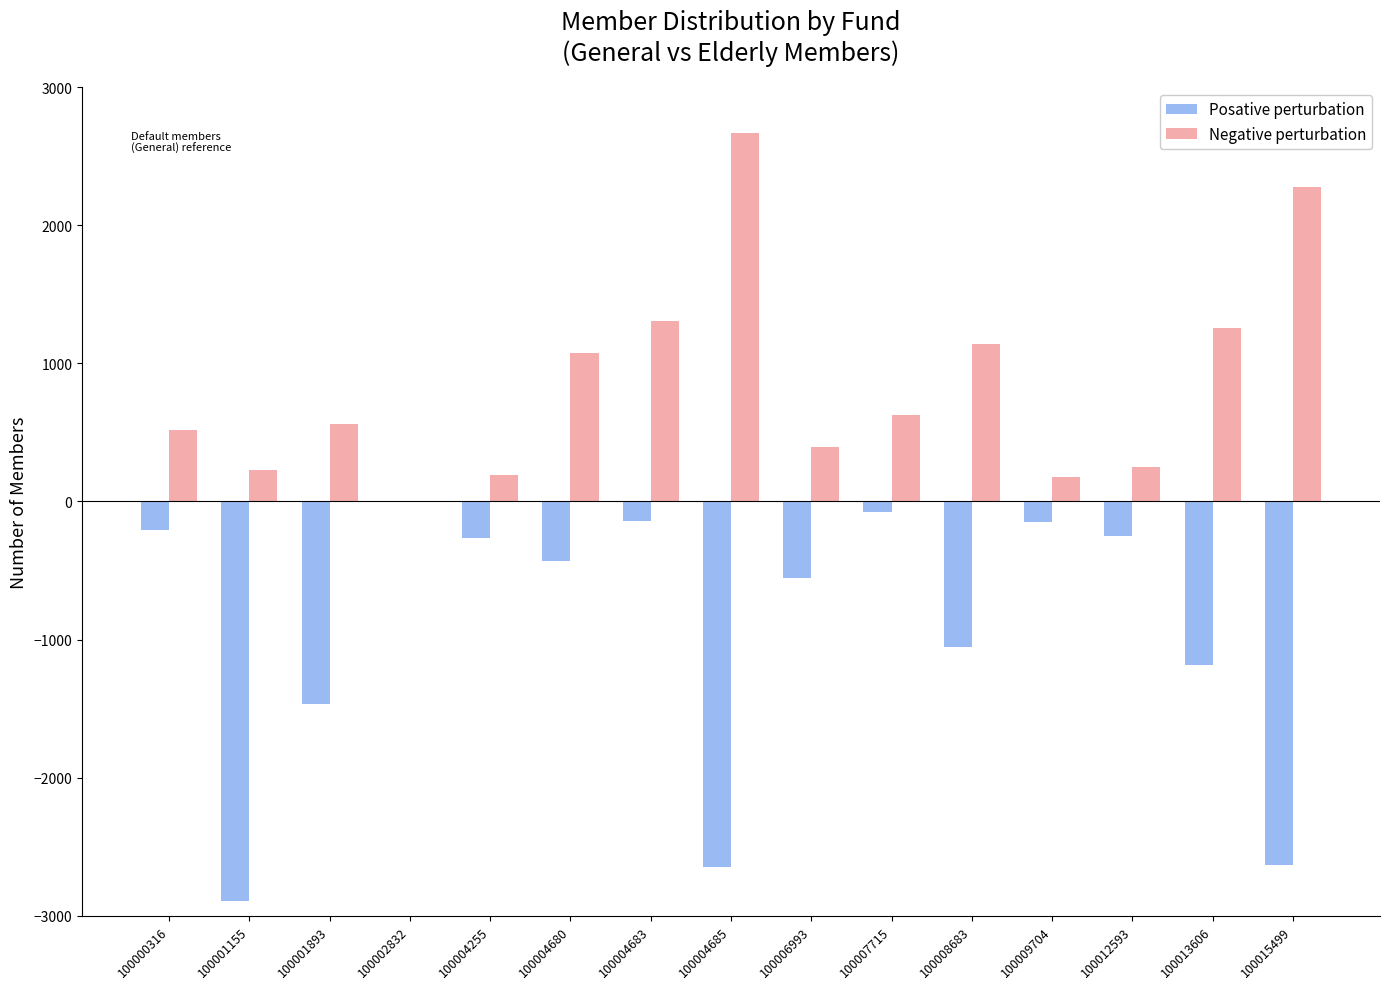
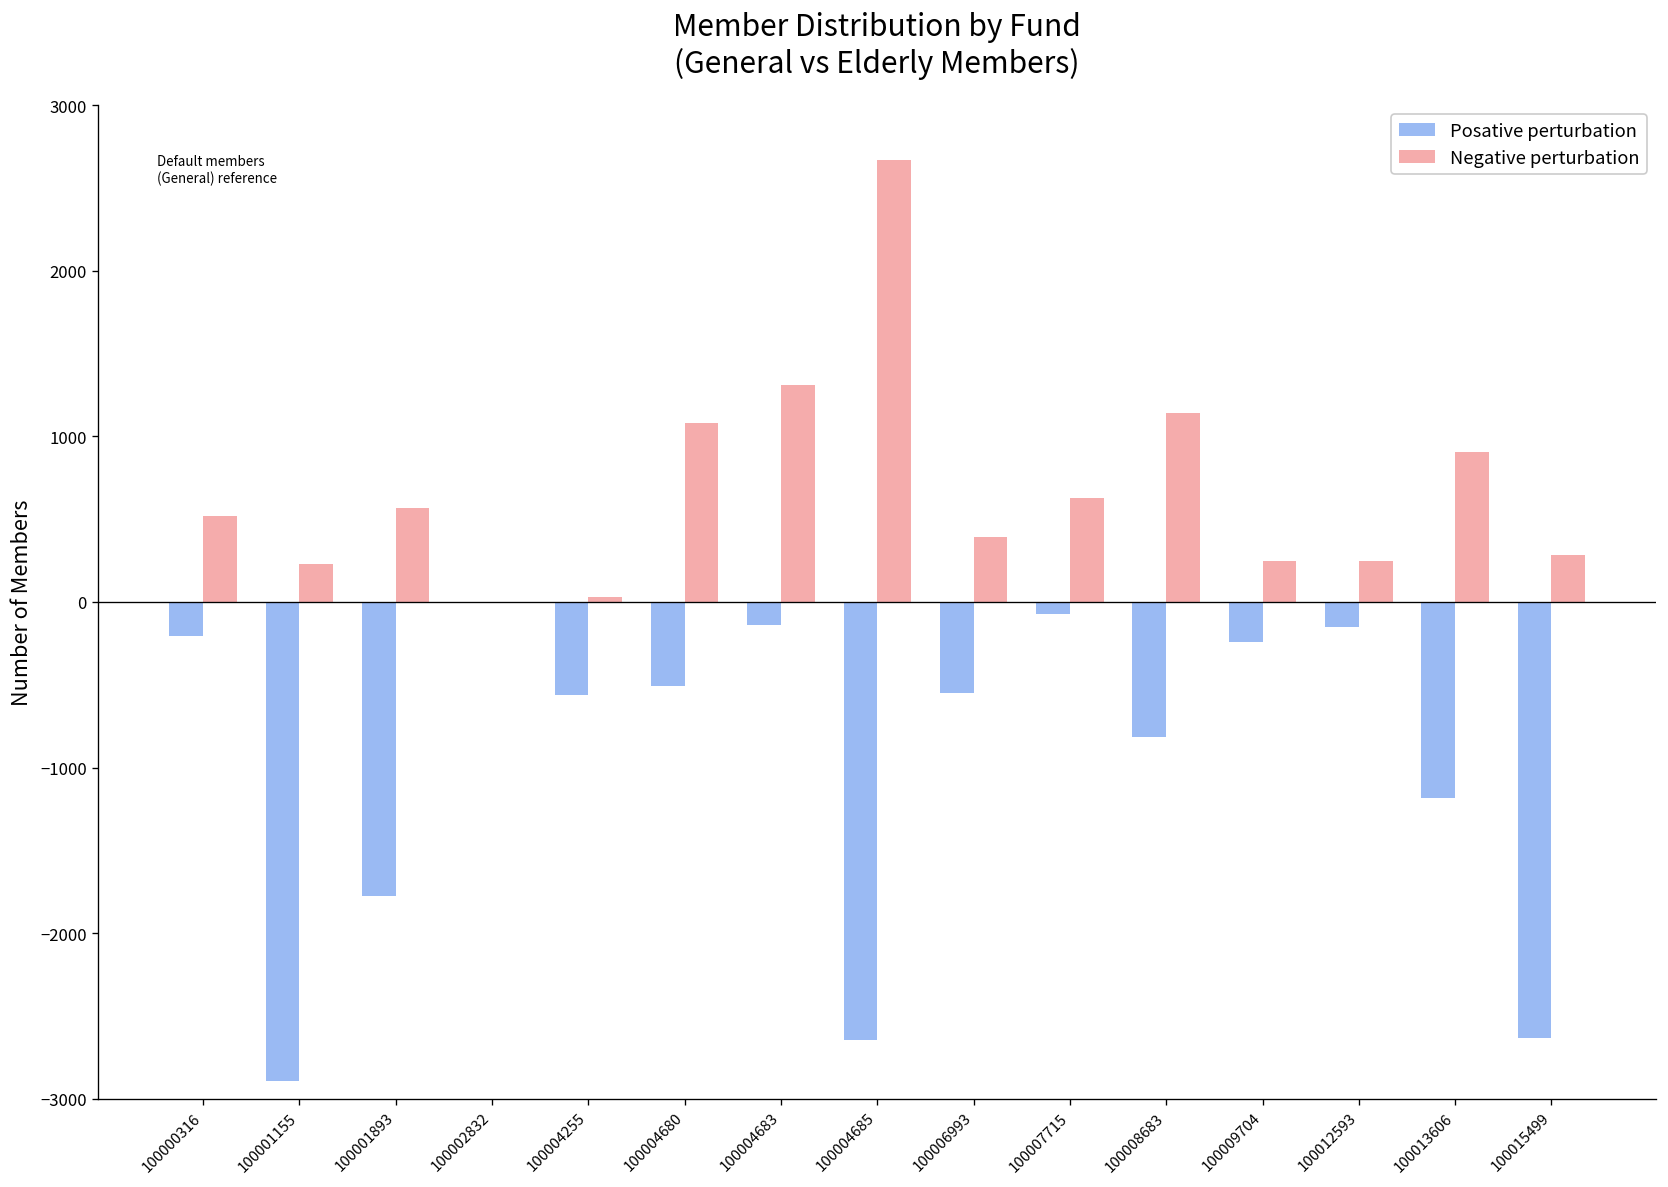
Posative perturbation, 100001893: -1470 -> -1780
Posative perturbation, 100004255: -270 -> -560
Negative perturbation, 100004255: 190 -> 30
Posative perturbation, 100004680: -430 -> -510
Posative perturbation, 100008683: -1060 -> -810
Posative perturbation, 100009704: -150 -> -240
Negative perturbation, 100009704: 180 -> 250
Posative perturbation, 100012593: -250 -> -150
Negative perturbation, 100013606: 1260 -> 900
Negative perturbation, 100015499: 2280 -> 290
